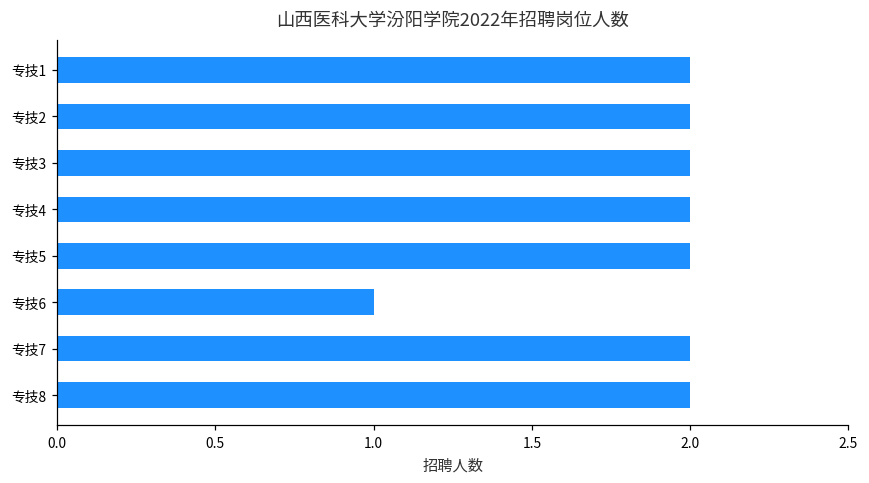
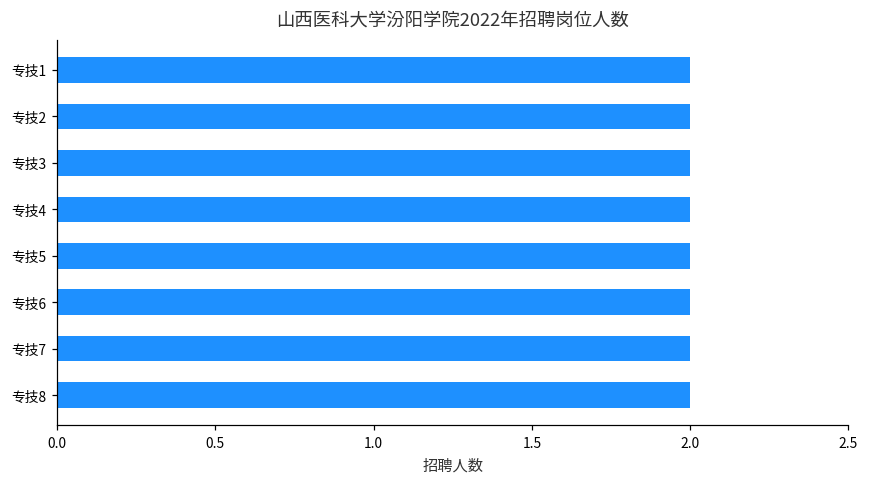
专技6: 1 -> 2
